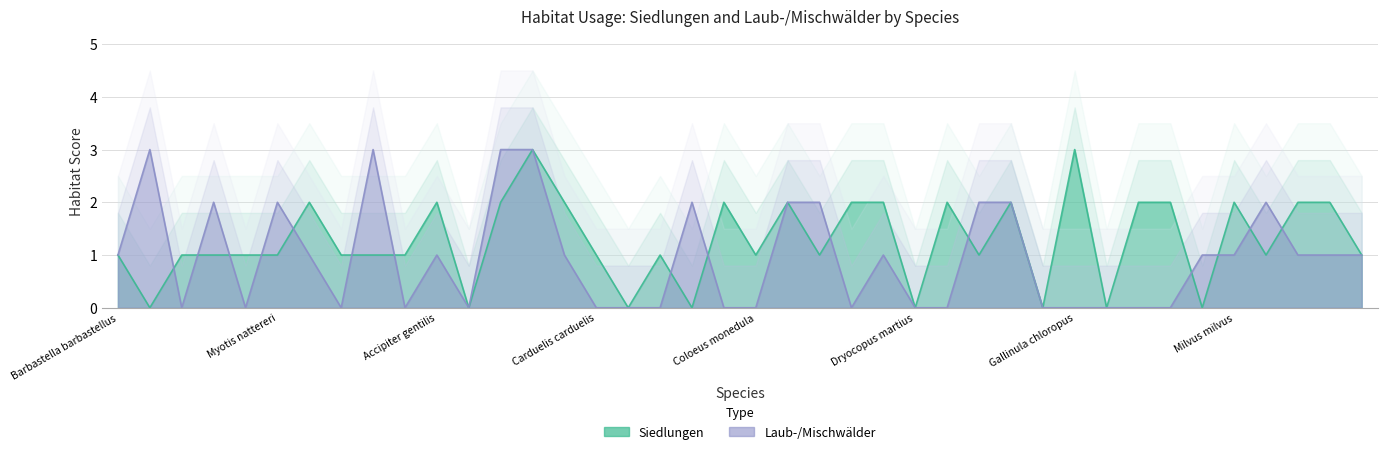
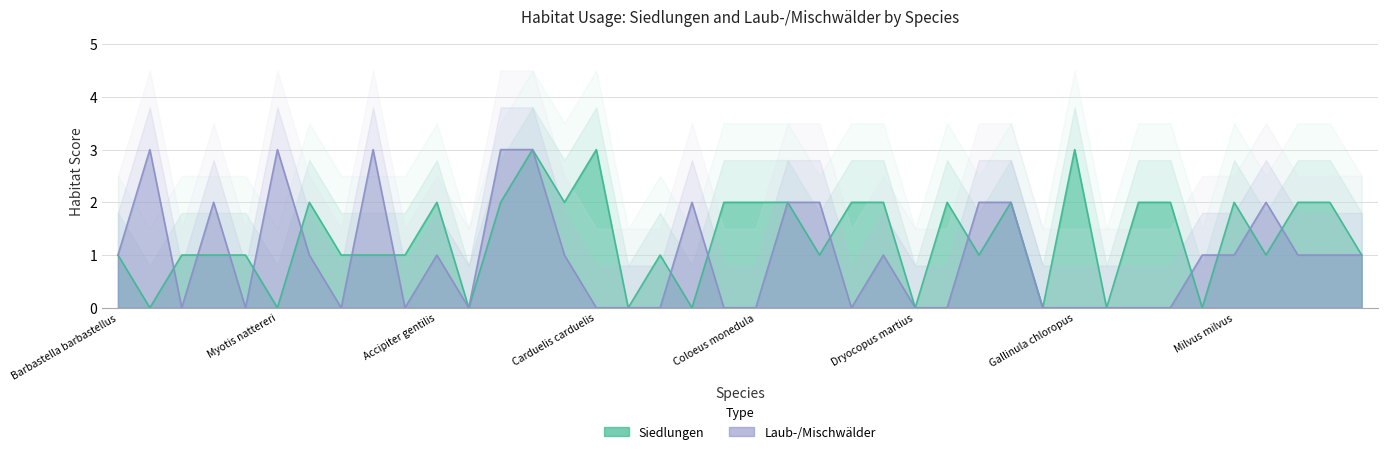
Siedlungen, Myotis nattereri: 1 -> 0
Laub-/Mischwälder, Myotis nattereri: 2 -> 3
Siedlungen, Carduelis carduelis: 1 -> 3
Siedlungen, Coloeus monedula: 1 -> 2
